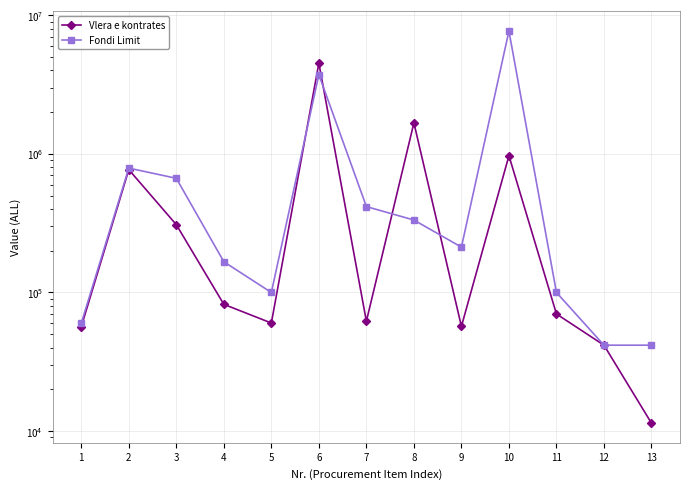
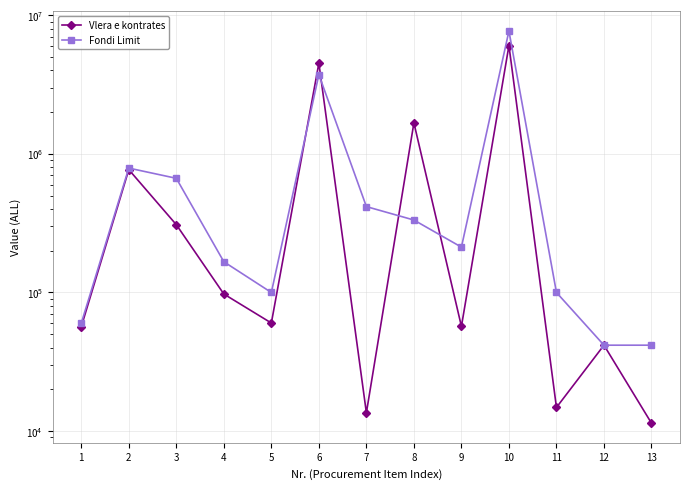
Vlera e kontrates, 4: 80000 -> 100000
Vlera e kontrates, 7: 60000 -> 14000
Vlera e kontrates, 10: 1000000 -> 6000000
Vlera e kontrates, 11: 70000 -> 15000
